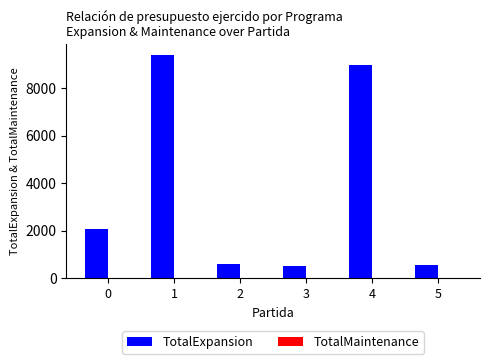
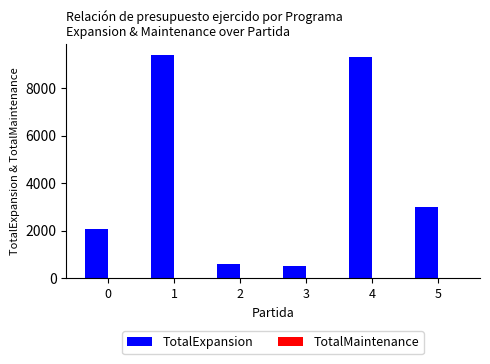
TotalExpansion, 4: 9000 -> 9300
TotalExpansion, 5: 600 -> 3000
